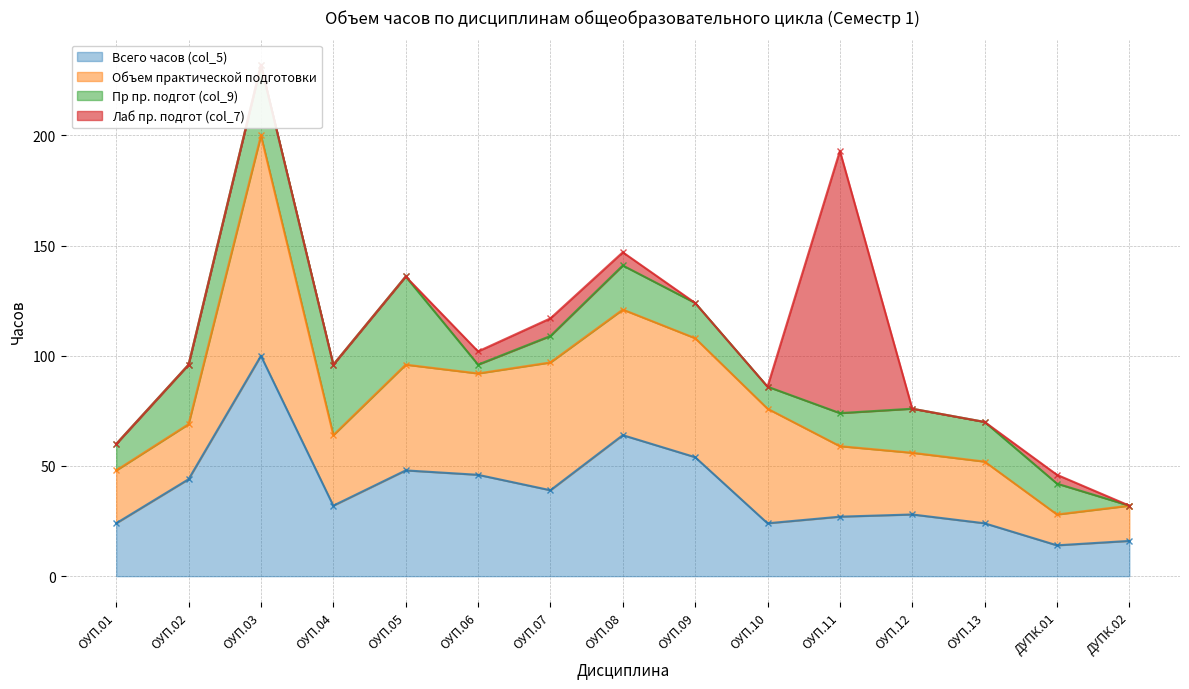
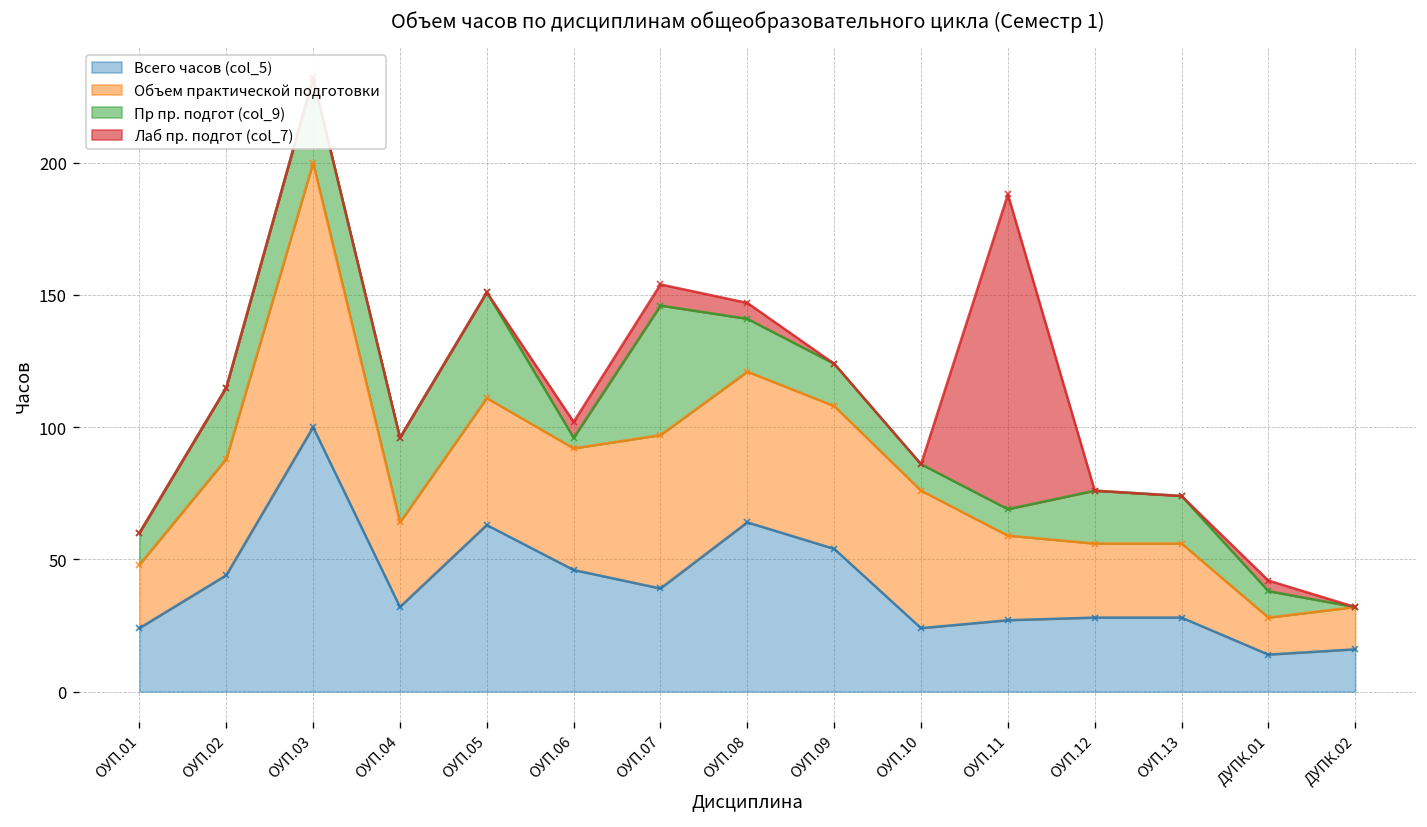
Объем практической подготовки, ОУП.02: 25 -> 44
Всего часов (col_5), ОУП.05: 48 -> 63
Пр пр. подгот (col_9), ОУП.07: 12 -> 49
Пр пр. подгот (col_9), ОУП.11: 15 -> 10
Всего часов (col_5), ОУП.13: 24 -> 28
Пр пр. подгот (col_9), ДУПК.01: 14 -> 10
